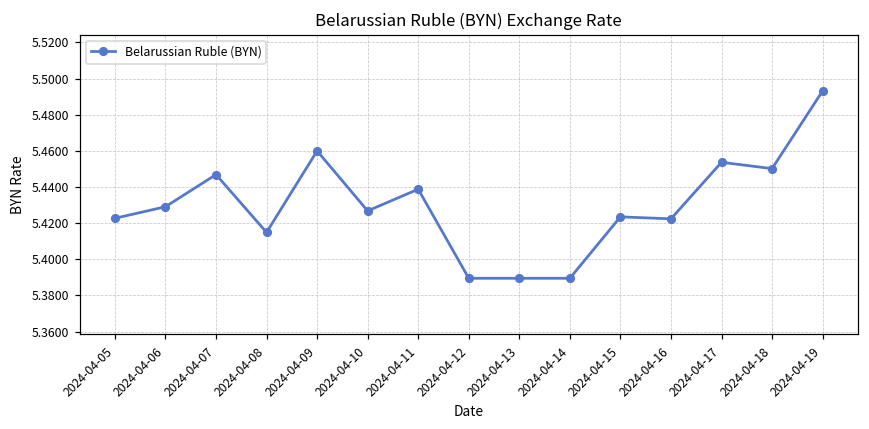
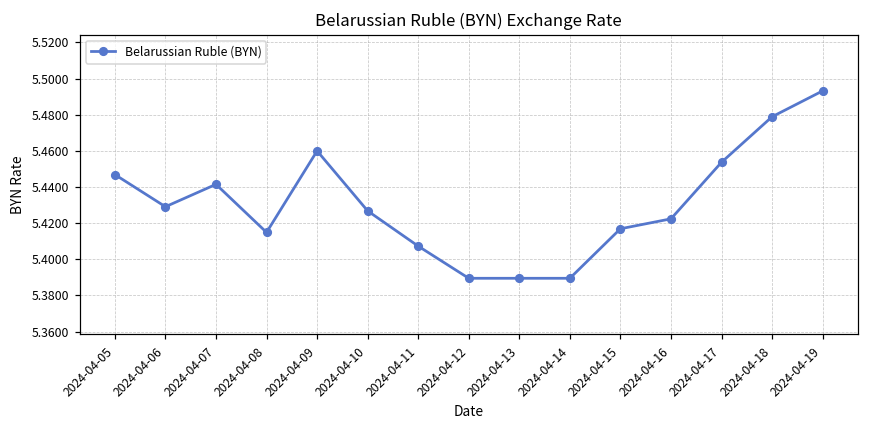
2024-04-05: 5.423 -> 5.447
2024-04-07: 5.447 -> 5.442
2024-04-11: 5.439 -> 5.407
2024-04-15: 5.424 -> 5.417
2024-04-18: 5.450 -> 5.479
